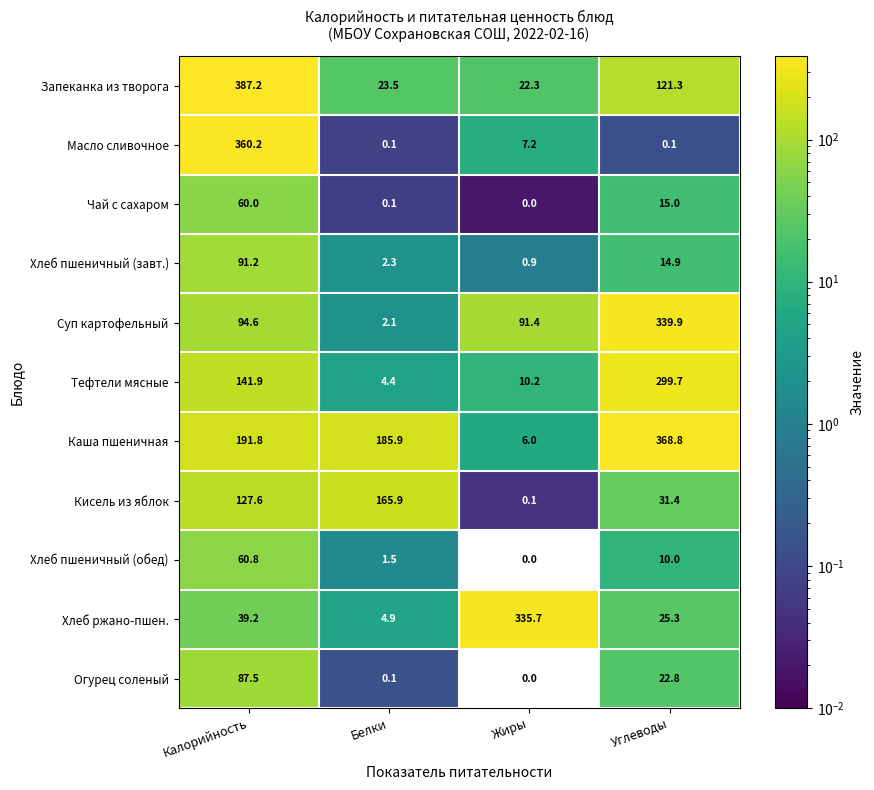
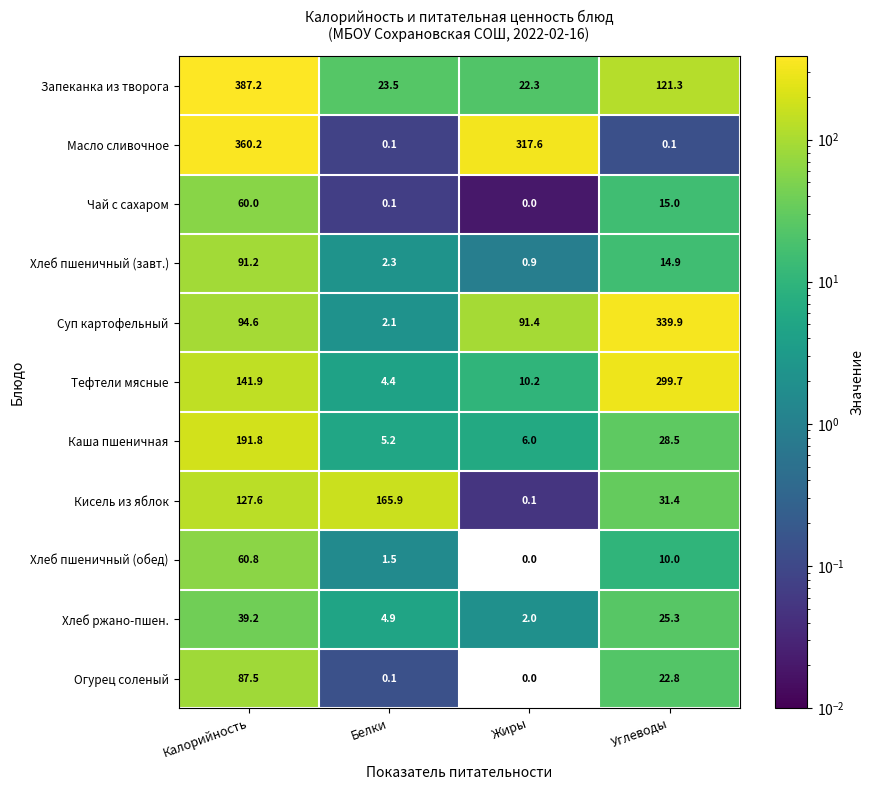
Масло сливочное, Жиры: 7.2 -> 317.6
Каша пшеничная, Белки: 185.9 -> 5.2
Каша пшеничная, Углеводы: 368.8 -> 28.5
Хлеб ржано-пшен., Жиры: 335.7 -> 2.0
